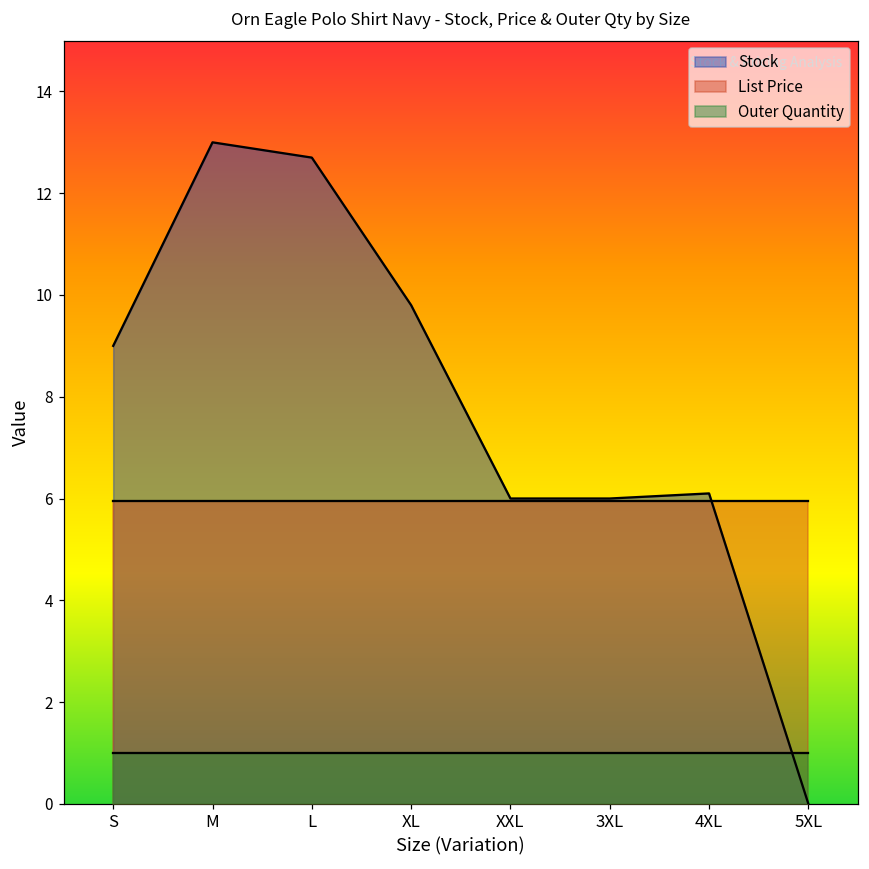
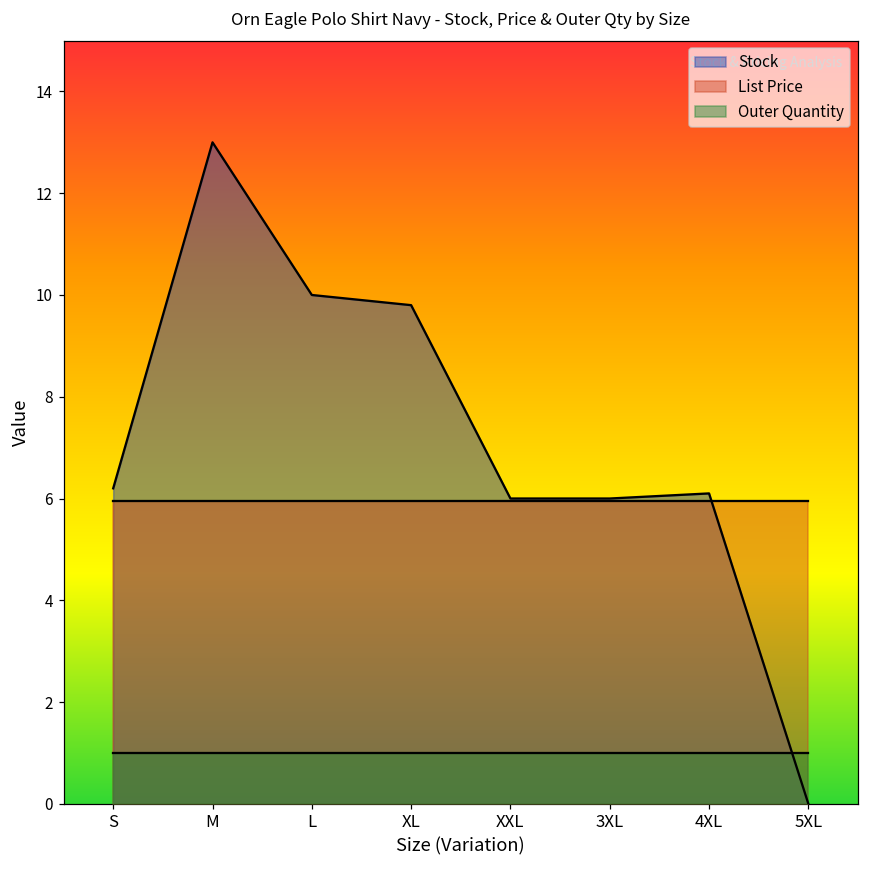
Stock, S: 9.0 -> 6.2
Stock, L: 12.7 -> 10.0
